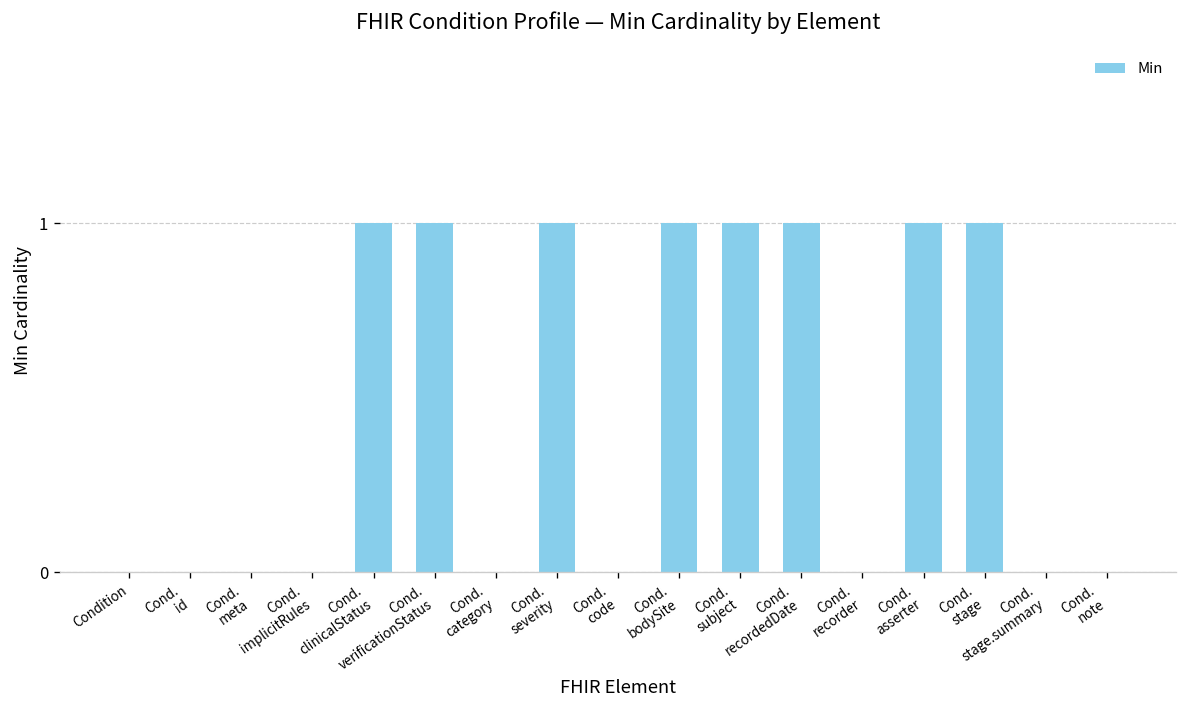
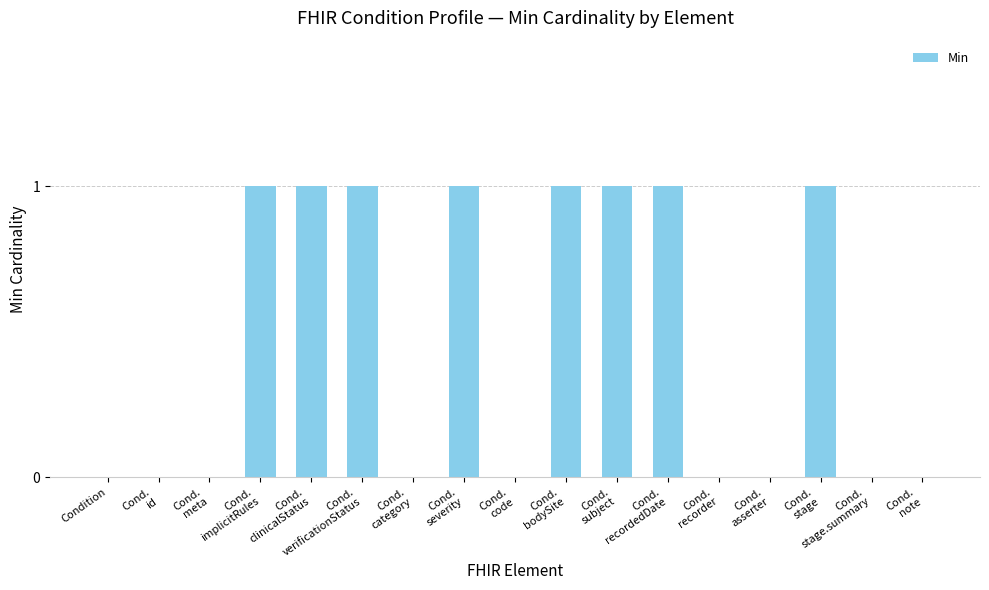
Cond. implicitRules: 0 -> 1
Cond. asserter: 1 -> 0
